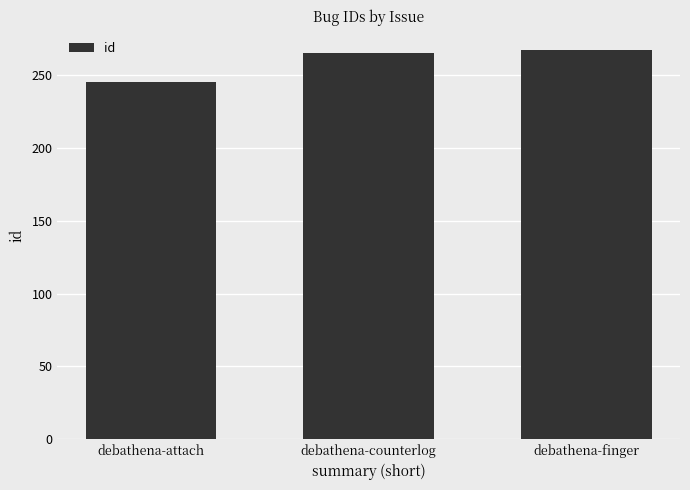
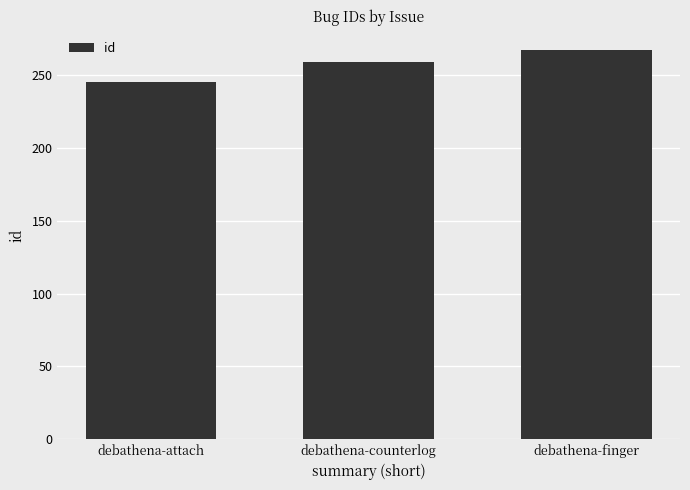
debathena-counterlog: 265 -> 259
